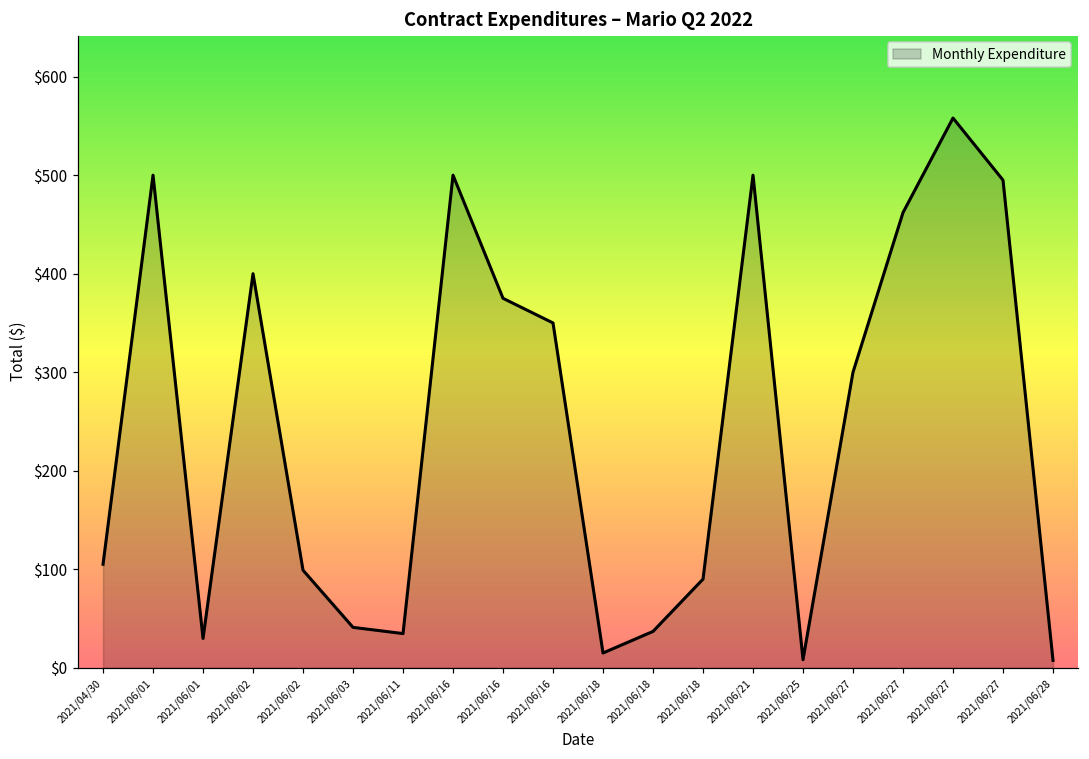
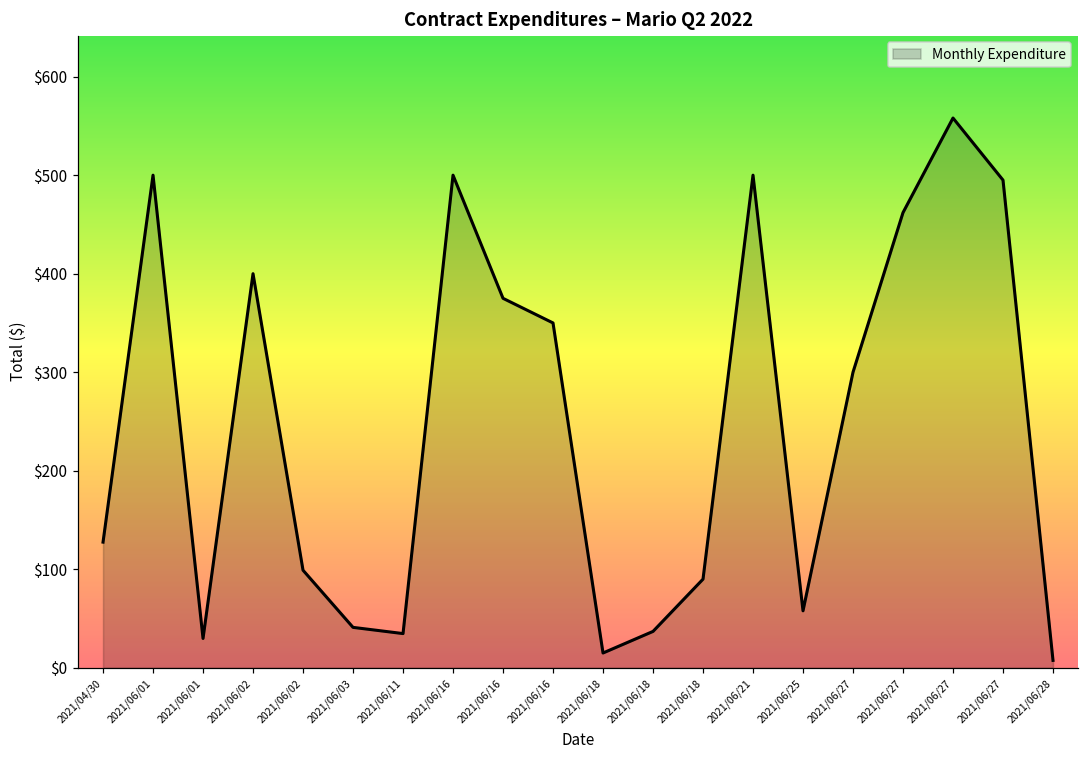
2021/04/30: $110 -> $130
2021/06/25: $10 -> $60
